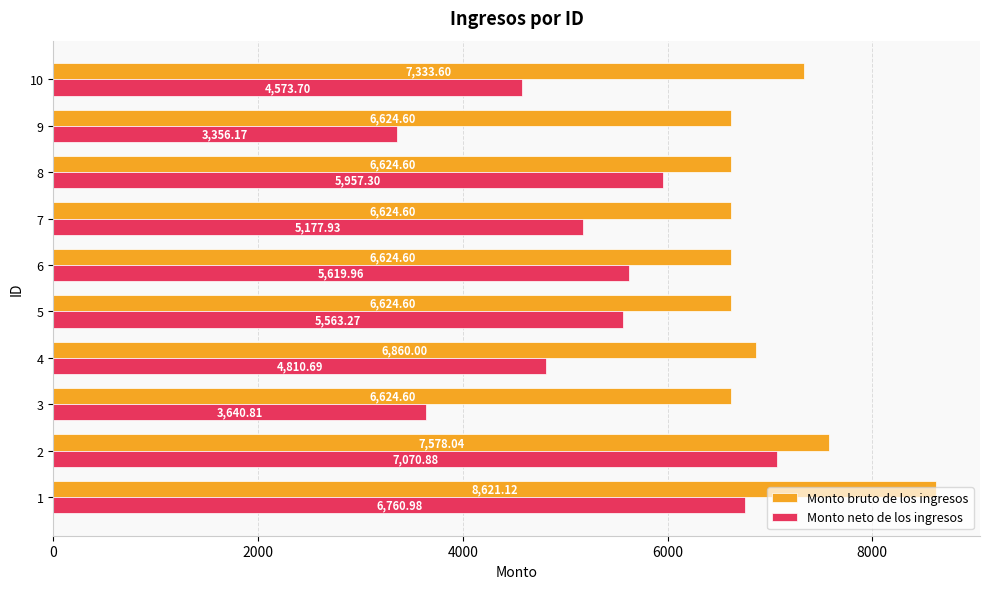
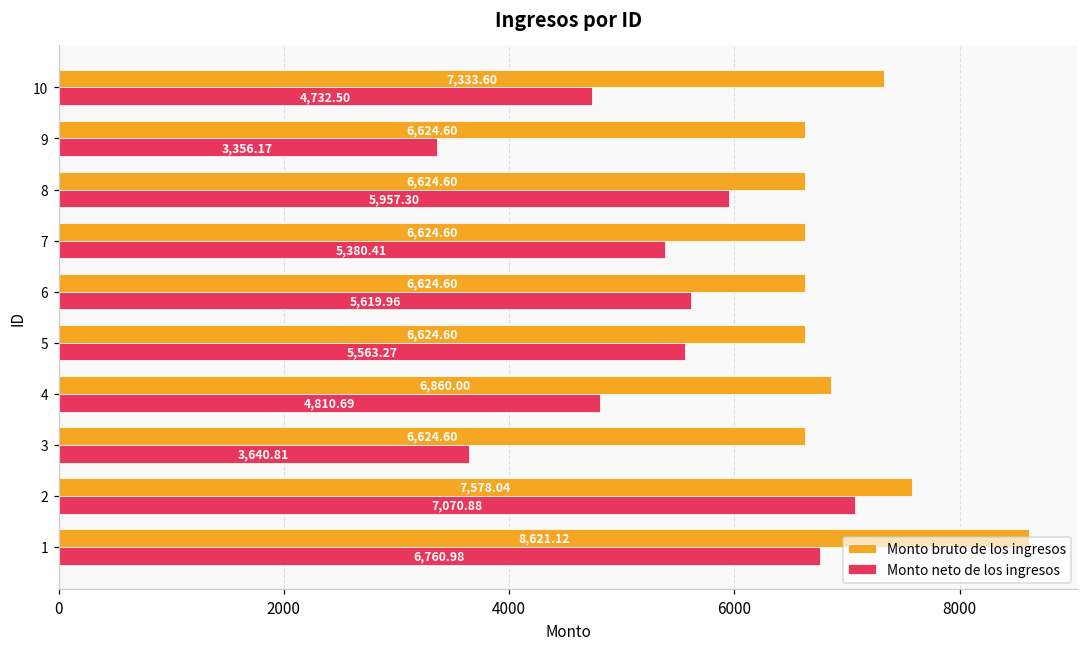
Monto neto de los ingresos, 10: 4,573.70 -> 4,732.50
Monto neto de los ingresos, 7: 5,177.93 -> 5,380.41
